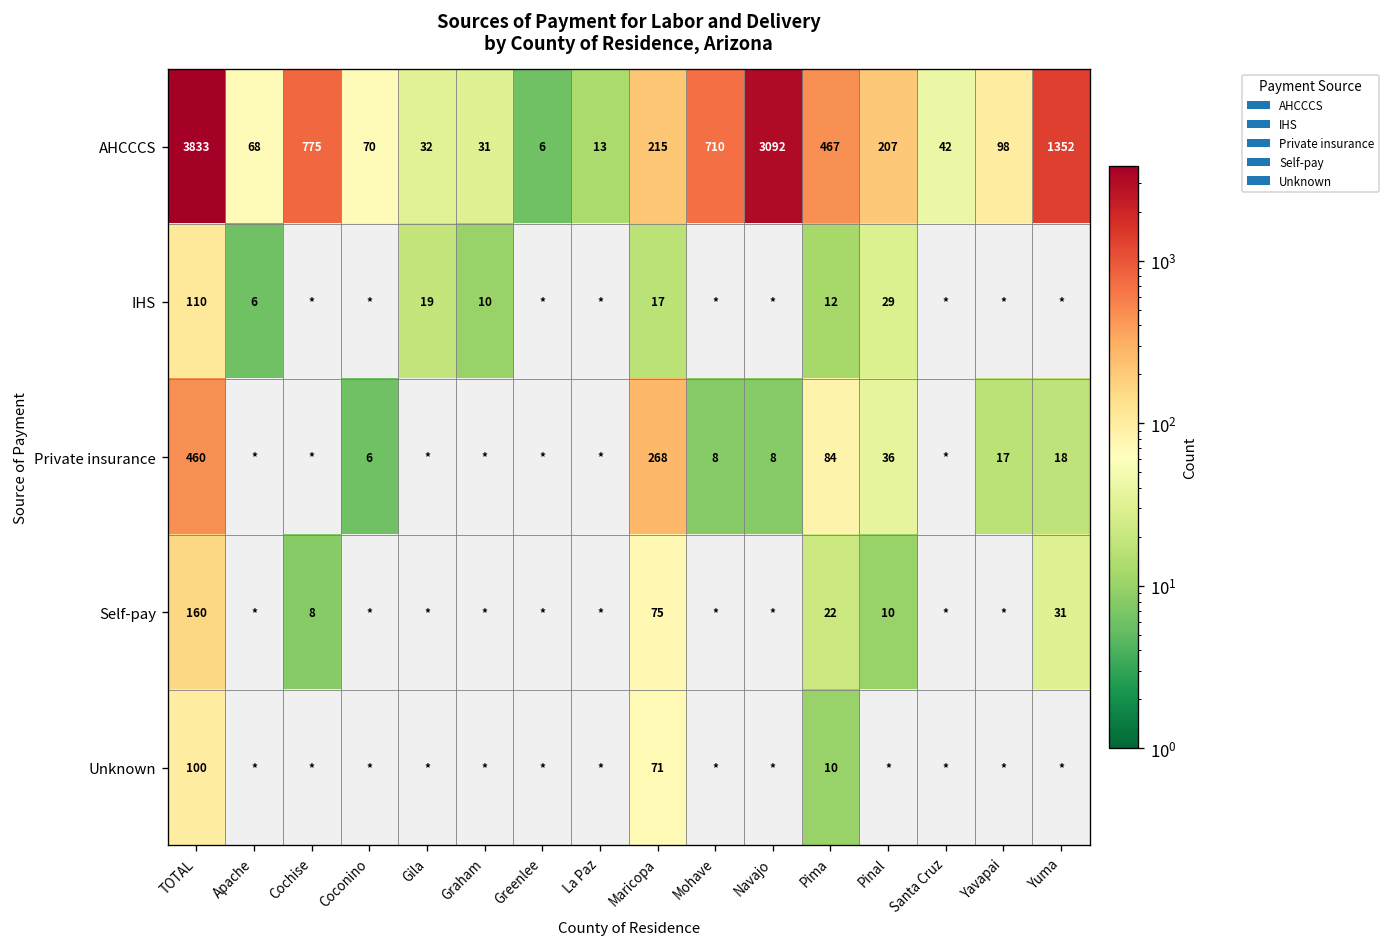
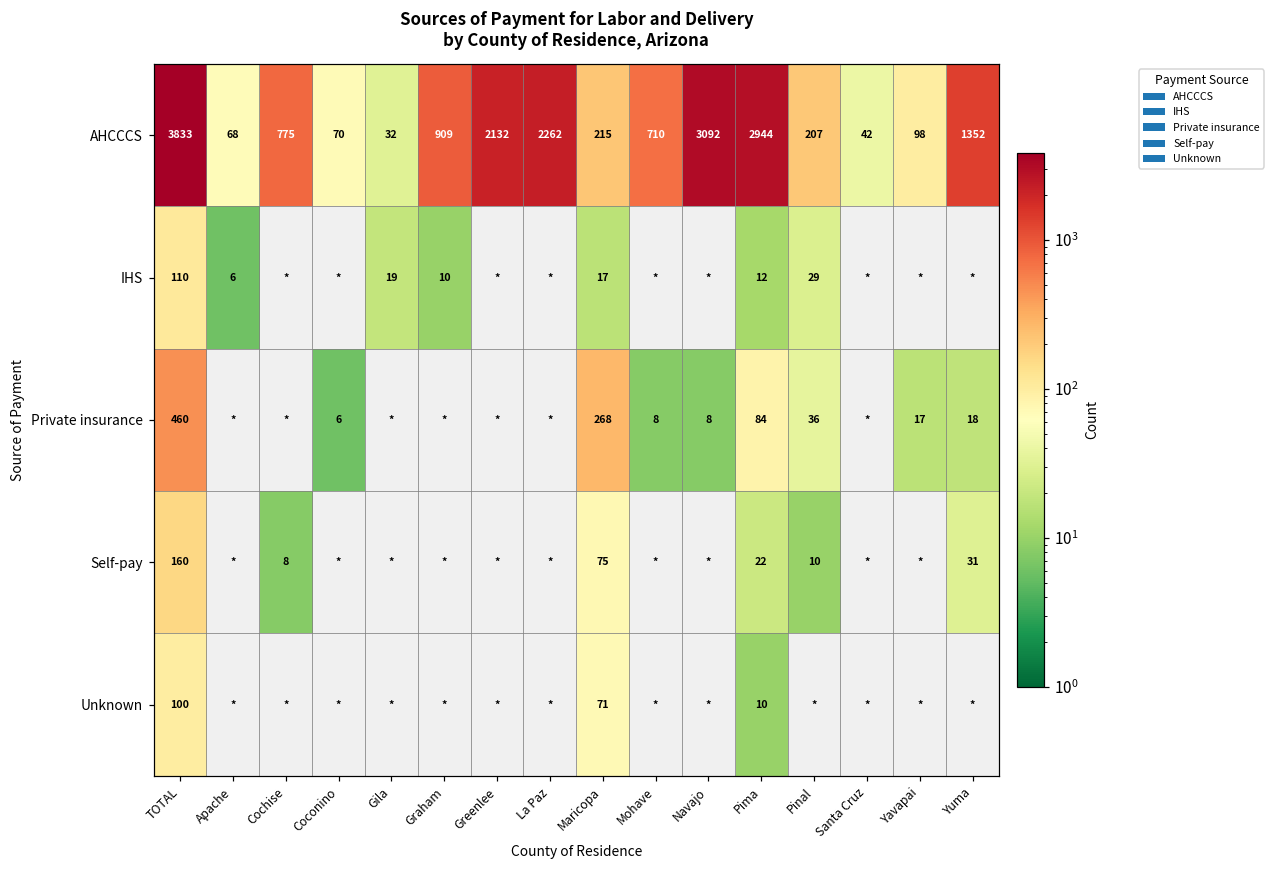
AHCCCS, Graham: 31 -> 909
AHCCCS, Greenlee: 6 -> 2132
AHCCCS, La Paz: 13 -> 2262
AHCCCS, Pima: 467 -> 2944
